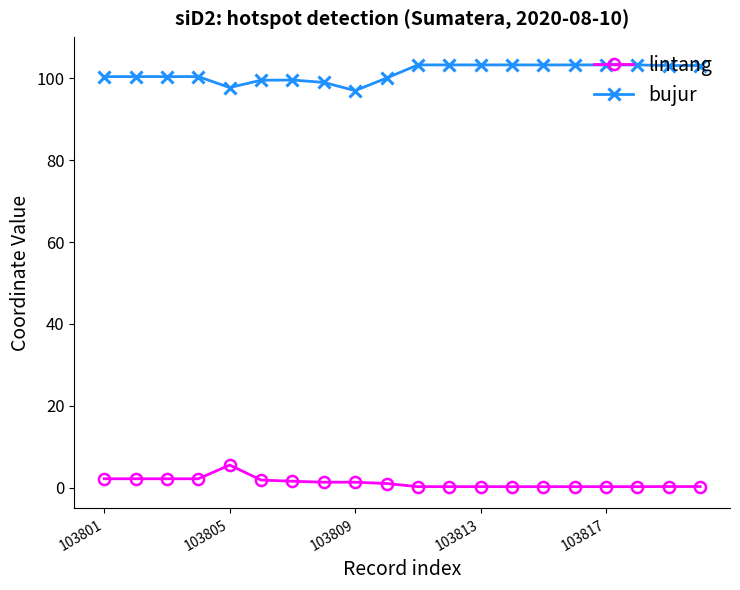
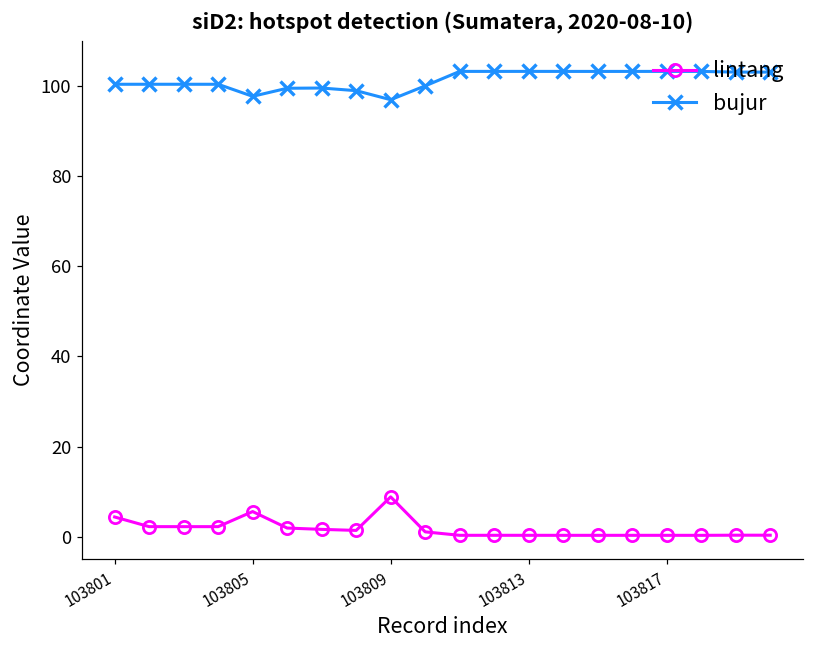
lintang, 103801: 2 -> 4
lintang, 103809: 1 -> 9
